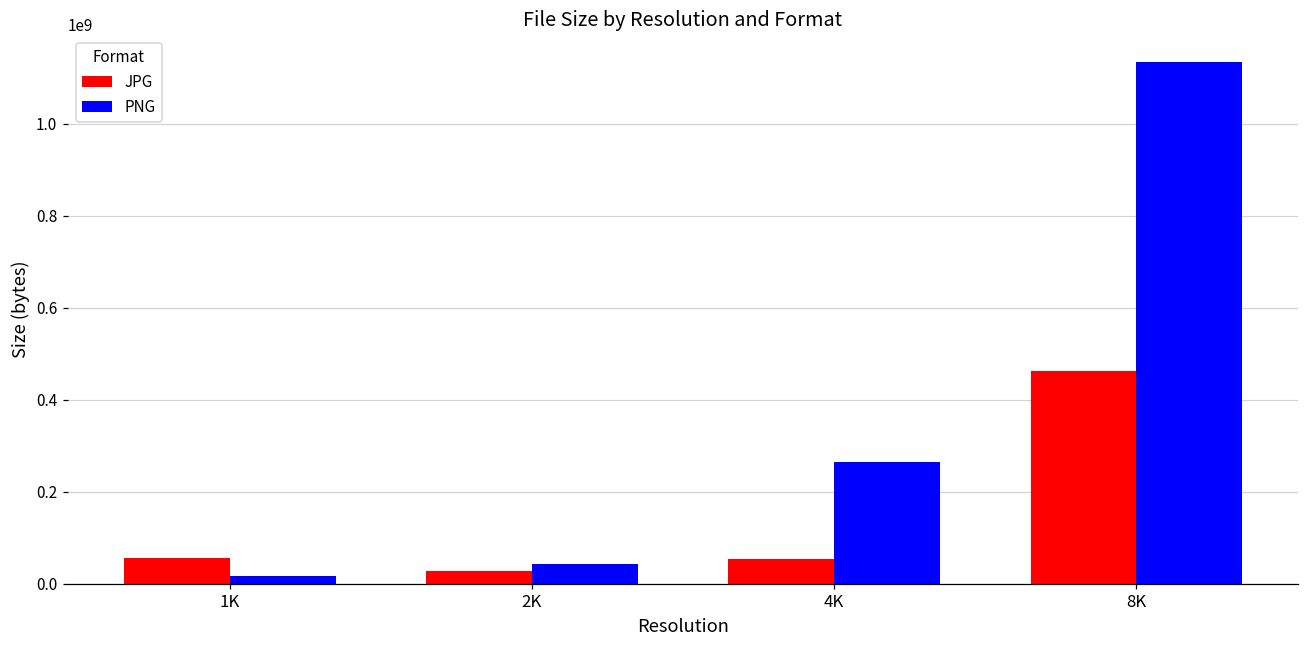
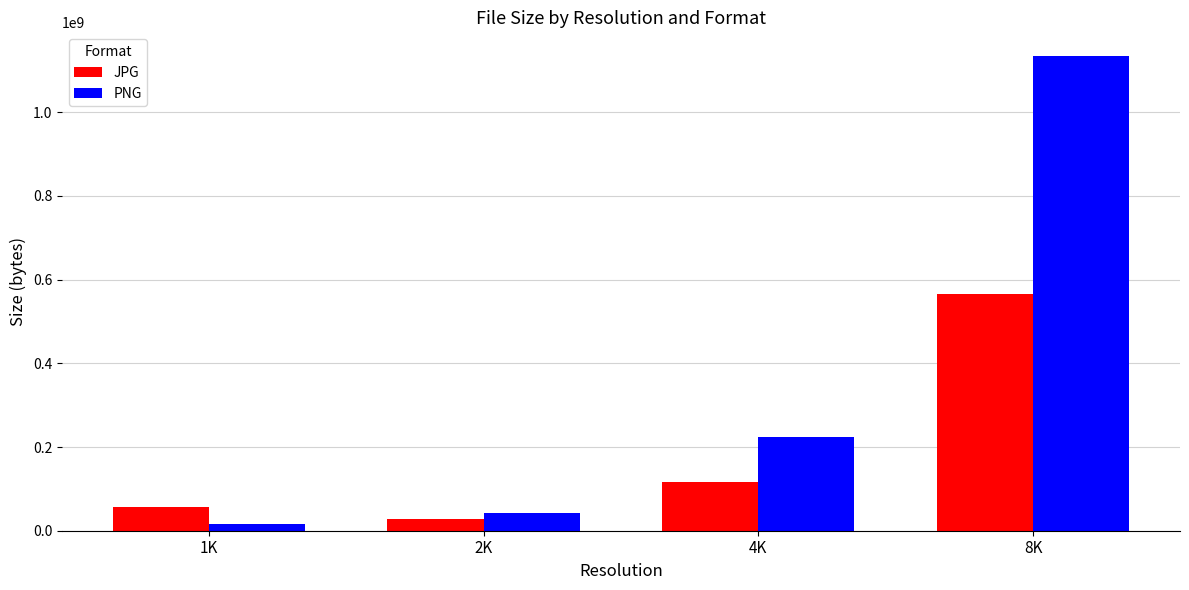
JPG, 4K: 50000000 -> 120000000
PNG, 4K: 260000000 -> 220000000
JPG, 8K: 460000000 -> 570000000
